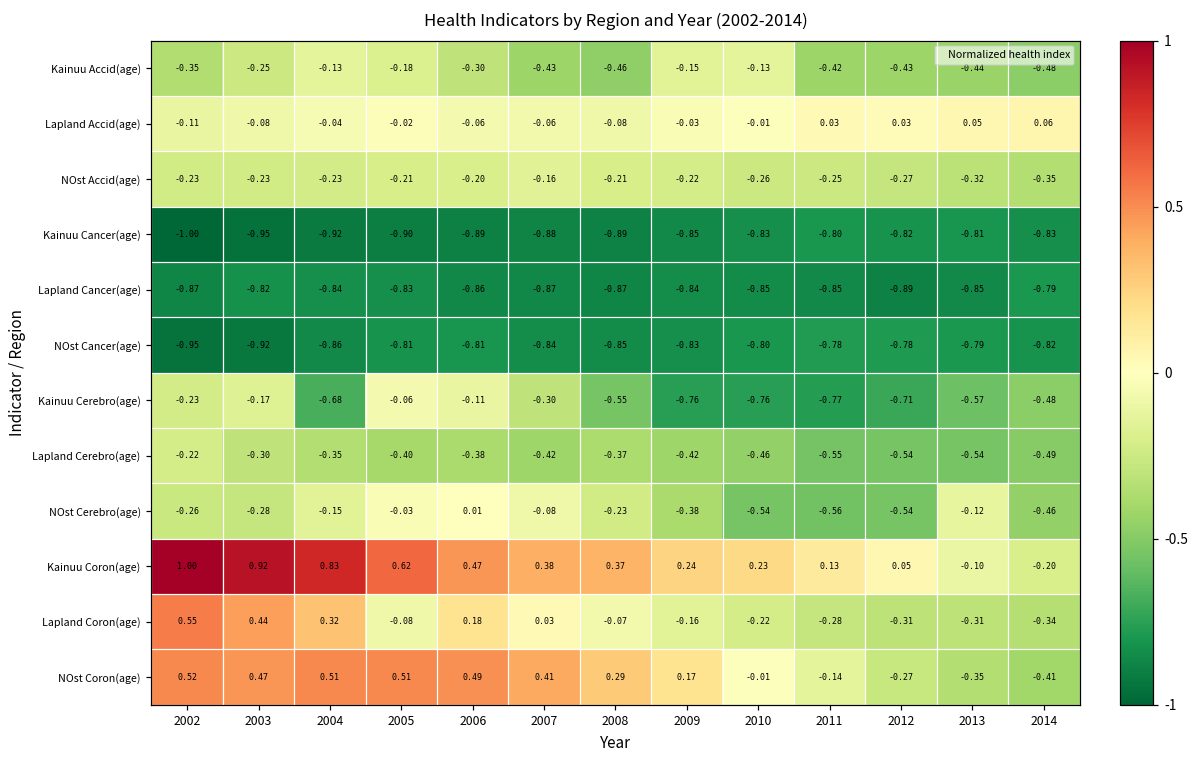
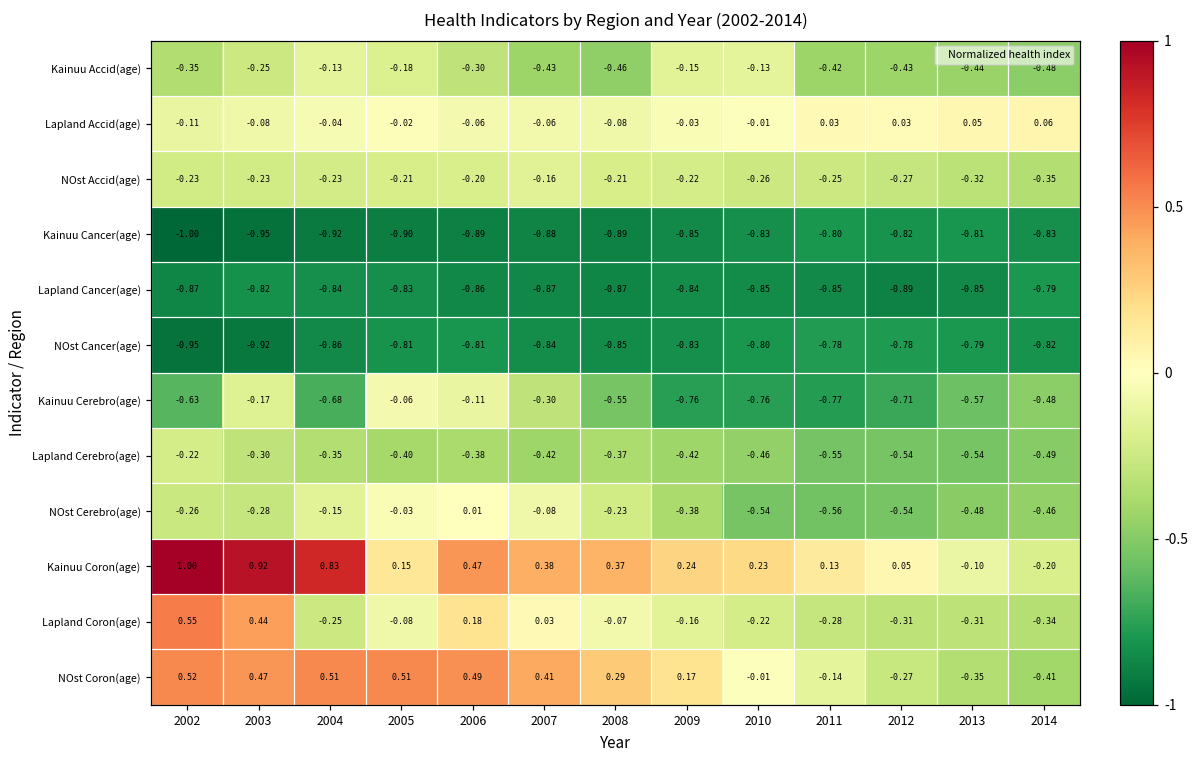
Kainuu Cerebro(age), 2002: -0.23 -> -0.63
NOst Cerebro(age), 2013: -0.12 -> -0.48
Kainuu Coron(age), 2005: 0.62 -> 0.15
Lapland Coron(age), 2004: 0.32 -> -0.25
